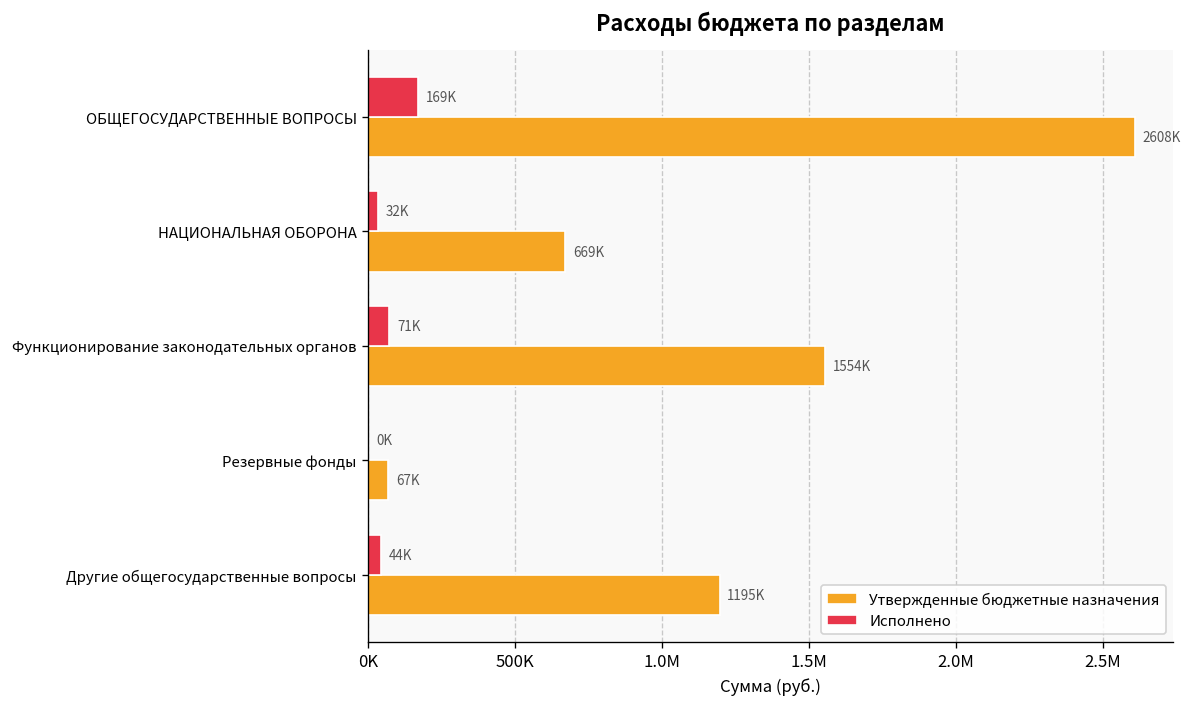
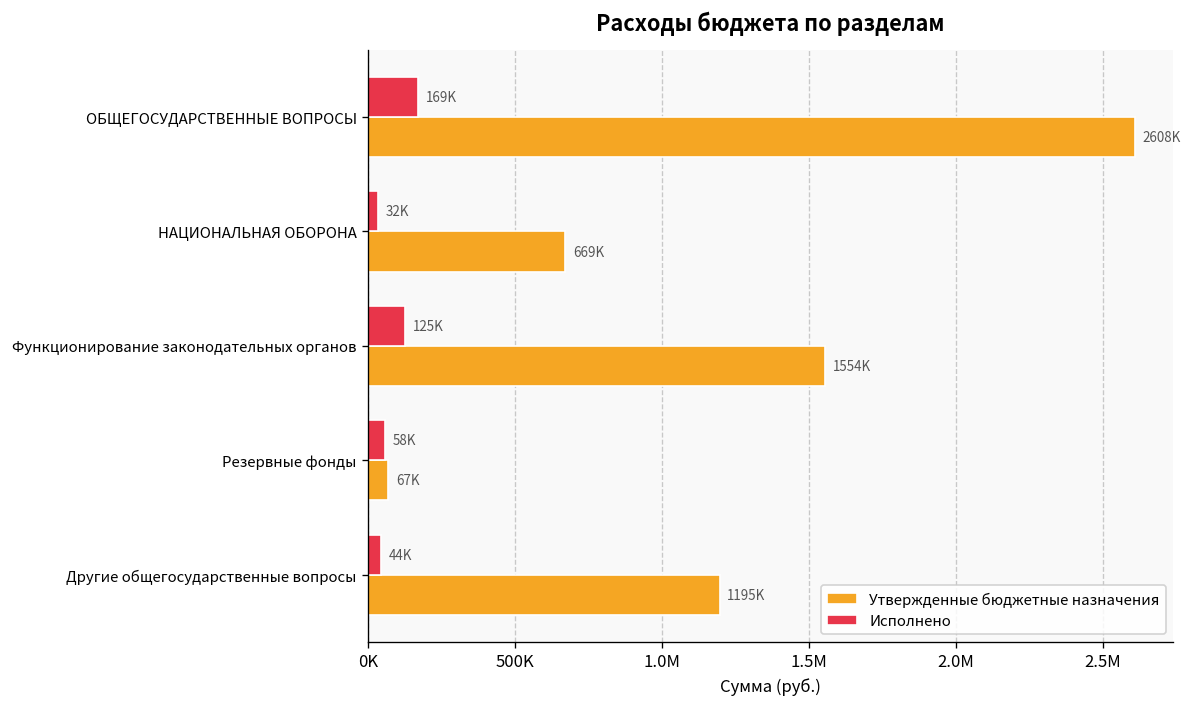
Исполнено, Функционирование законодательных органов: 71K -> 125K
Исполнено, Резервные фонды: 0K -> 58K
